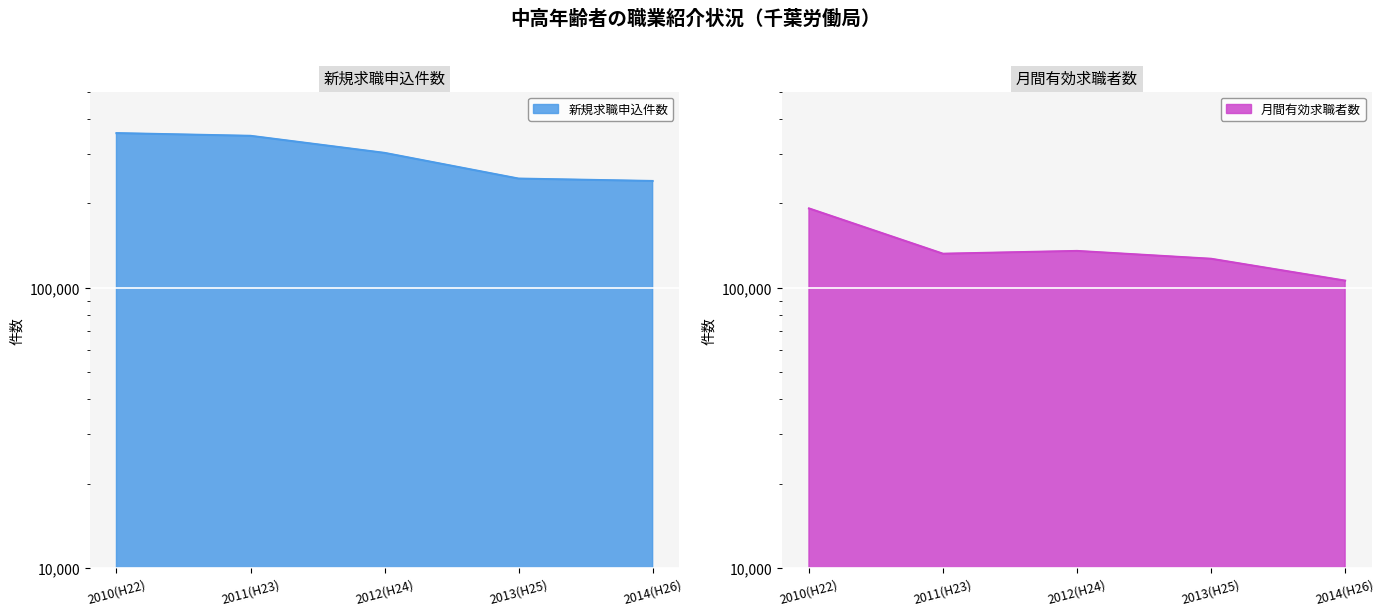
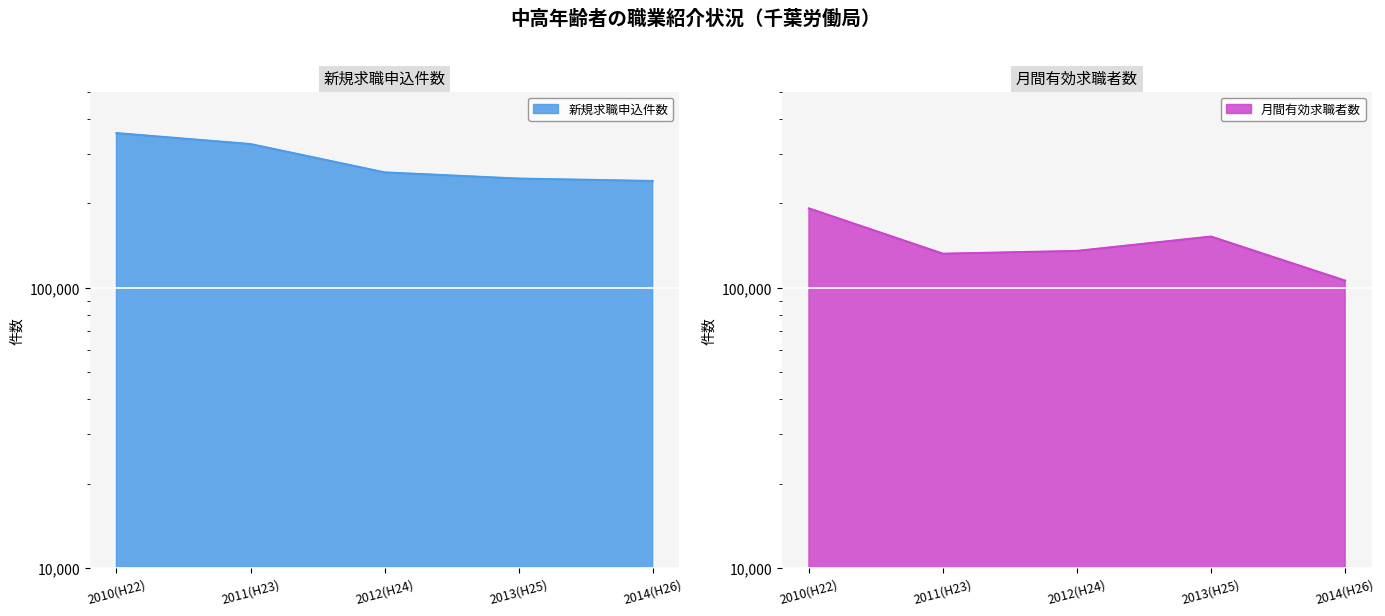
新規求職申込件数, 2011(H23): 350,000 -> 330,000
新規求職申込件数, 2012(H24): 300,000 -> 260,000
月間有効求職者数, 2013(H25): 130,000 -> 150,000
